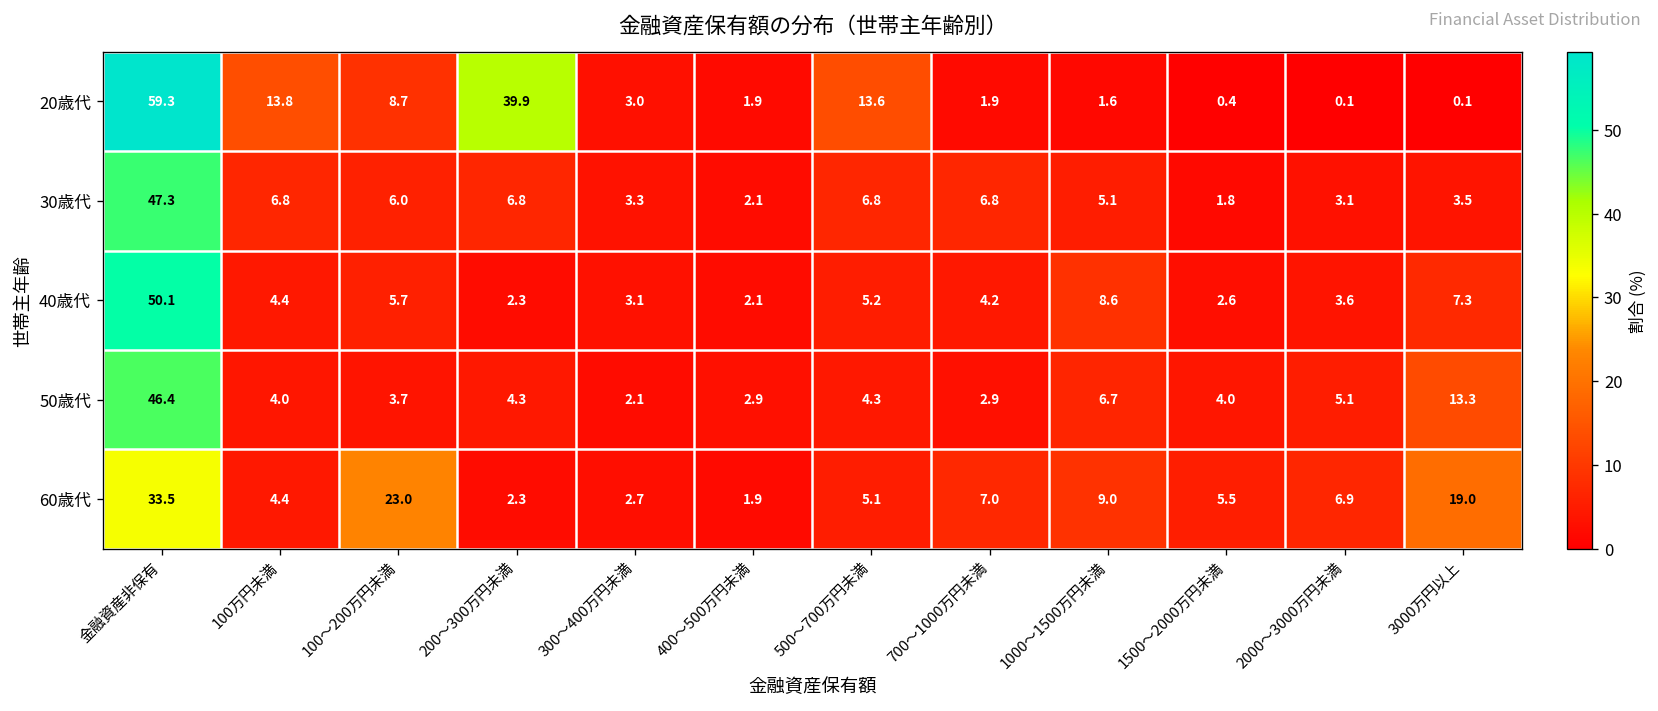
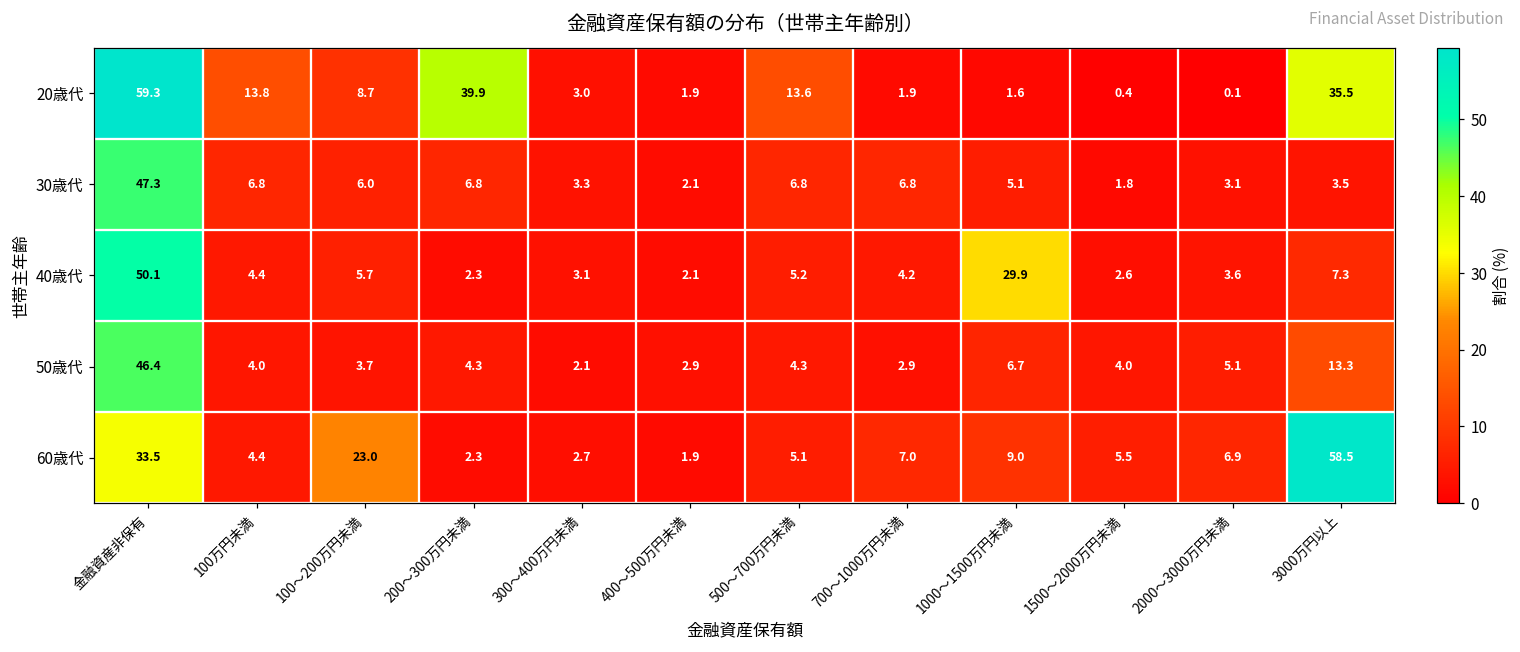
20歳代, 3000万円以上: 0.1 -> 35.5
40歳代, 1000～1500万円未満: 8.6 -> 29.9
60歳代, 3000万円以上: 19.0 -> 58.5
